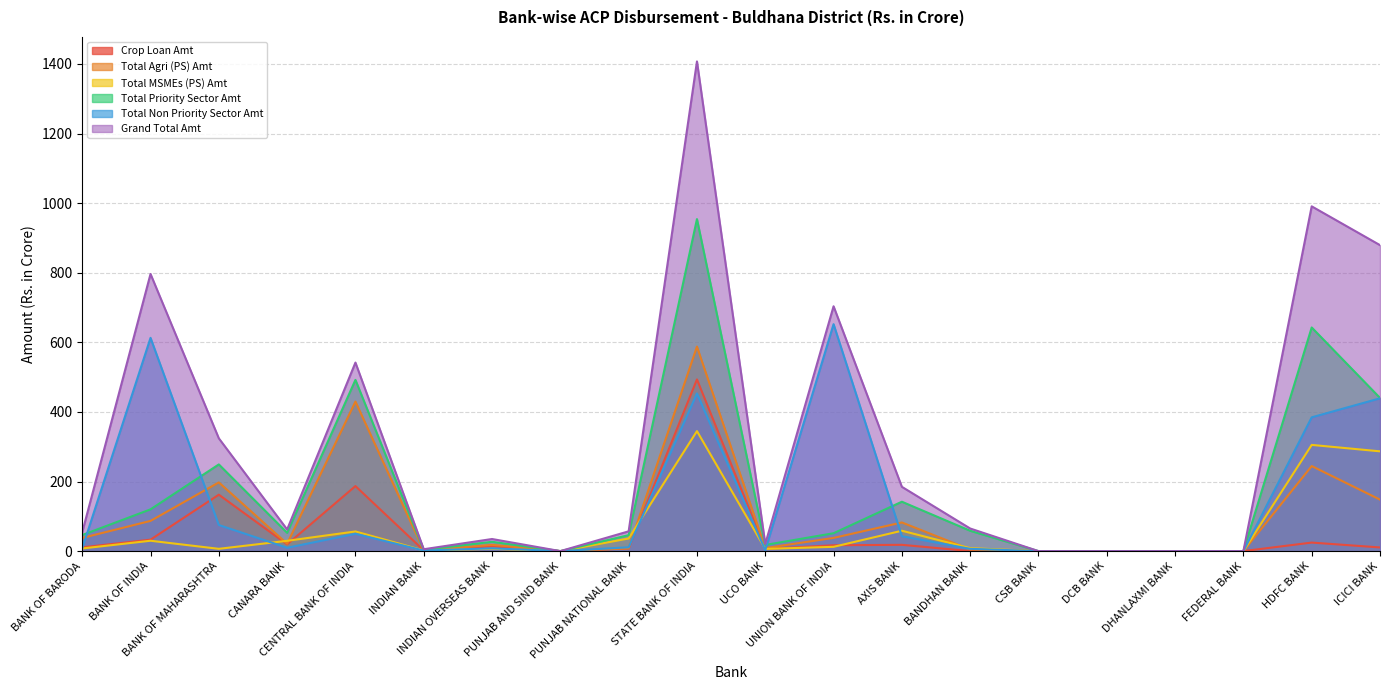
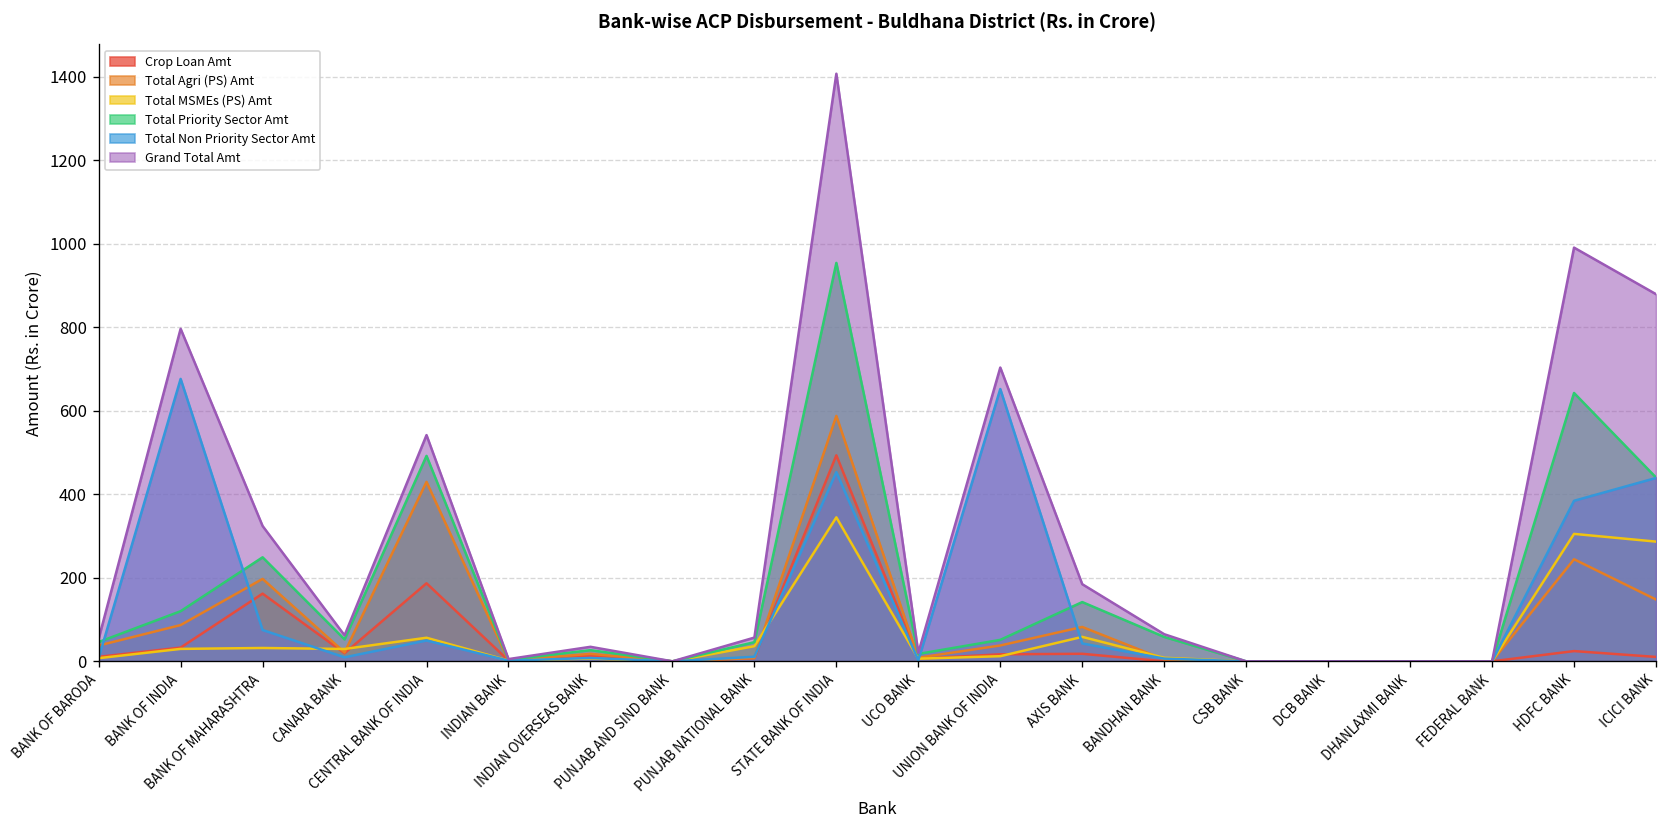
Total Non Priority Sector Amt, BANK OF INDIA: 610 -> 680
Total MSMEs (PS) Amt, BANK OF MAHARASHTRA: 10 -> 30
